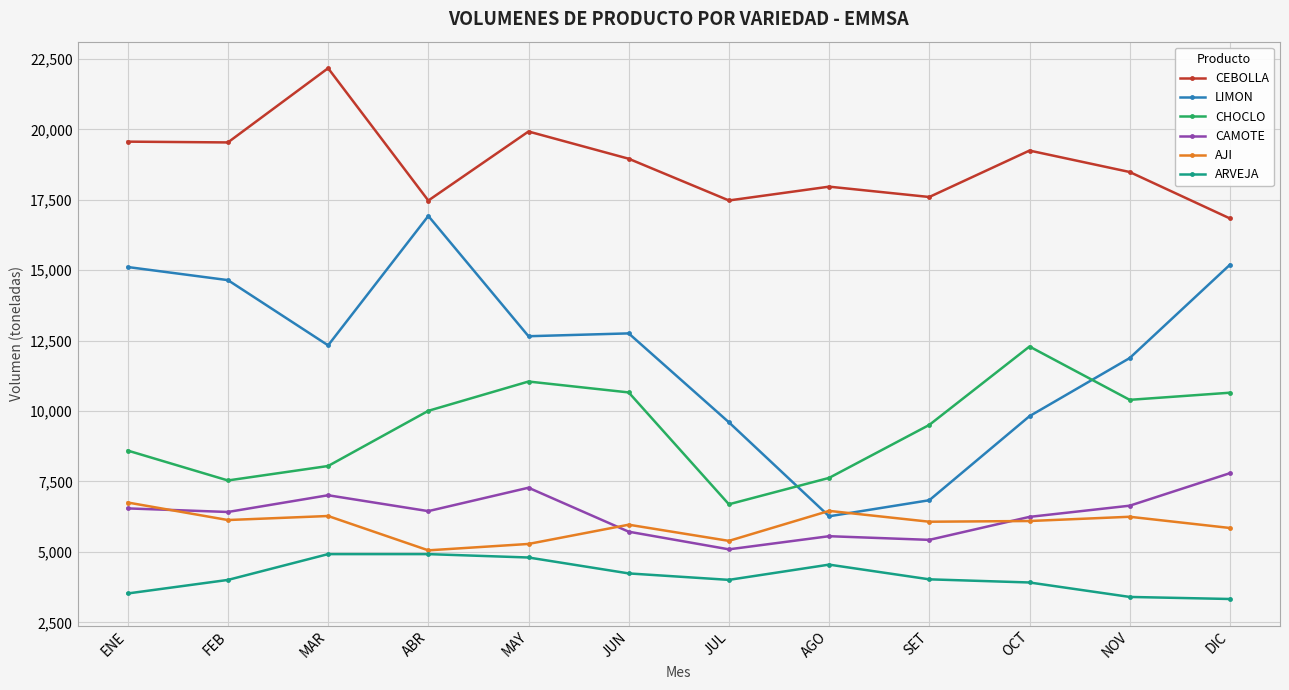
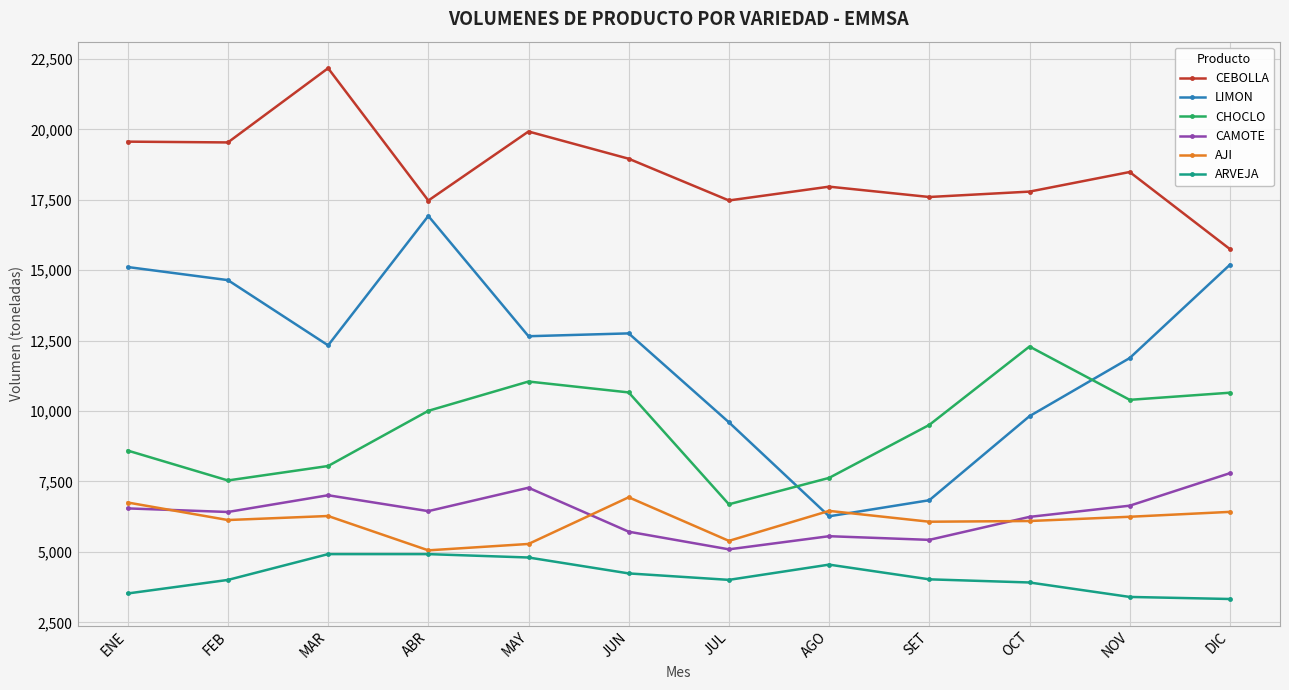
AJI, JUN: 6,000 -> 6,900
CEBOLLA, OCT: 19,200 -> 17,800
CEBOLLA, DIC: 16,800 -> 15,800
AJI, DIC: 5,800 -> 6,400
